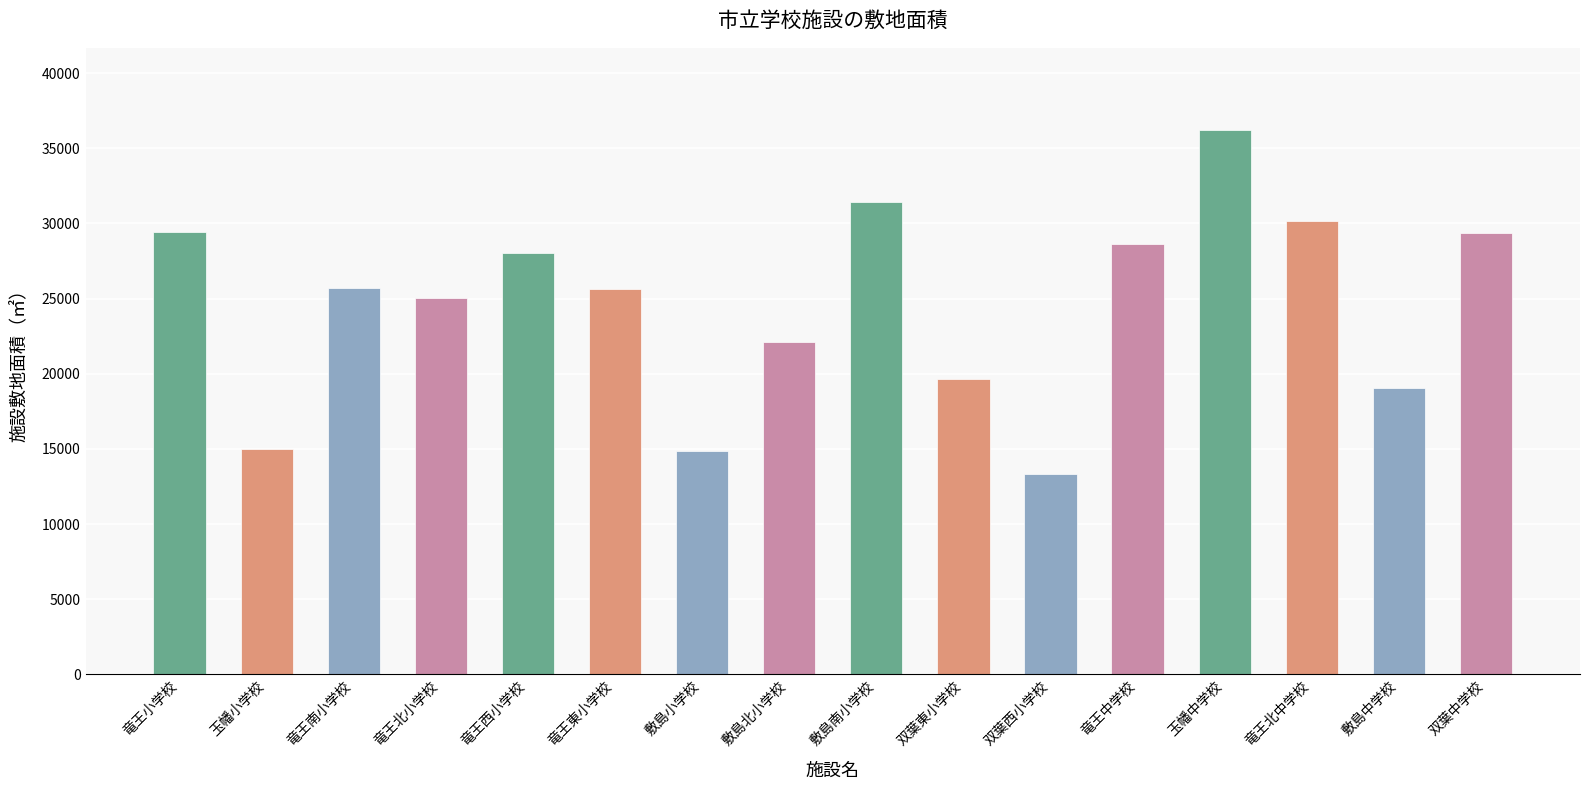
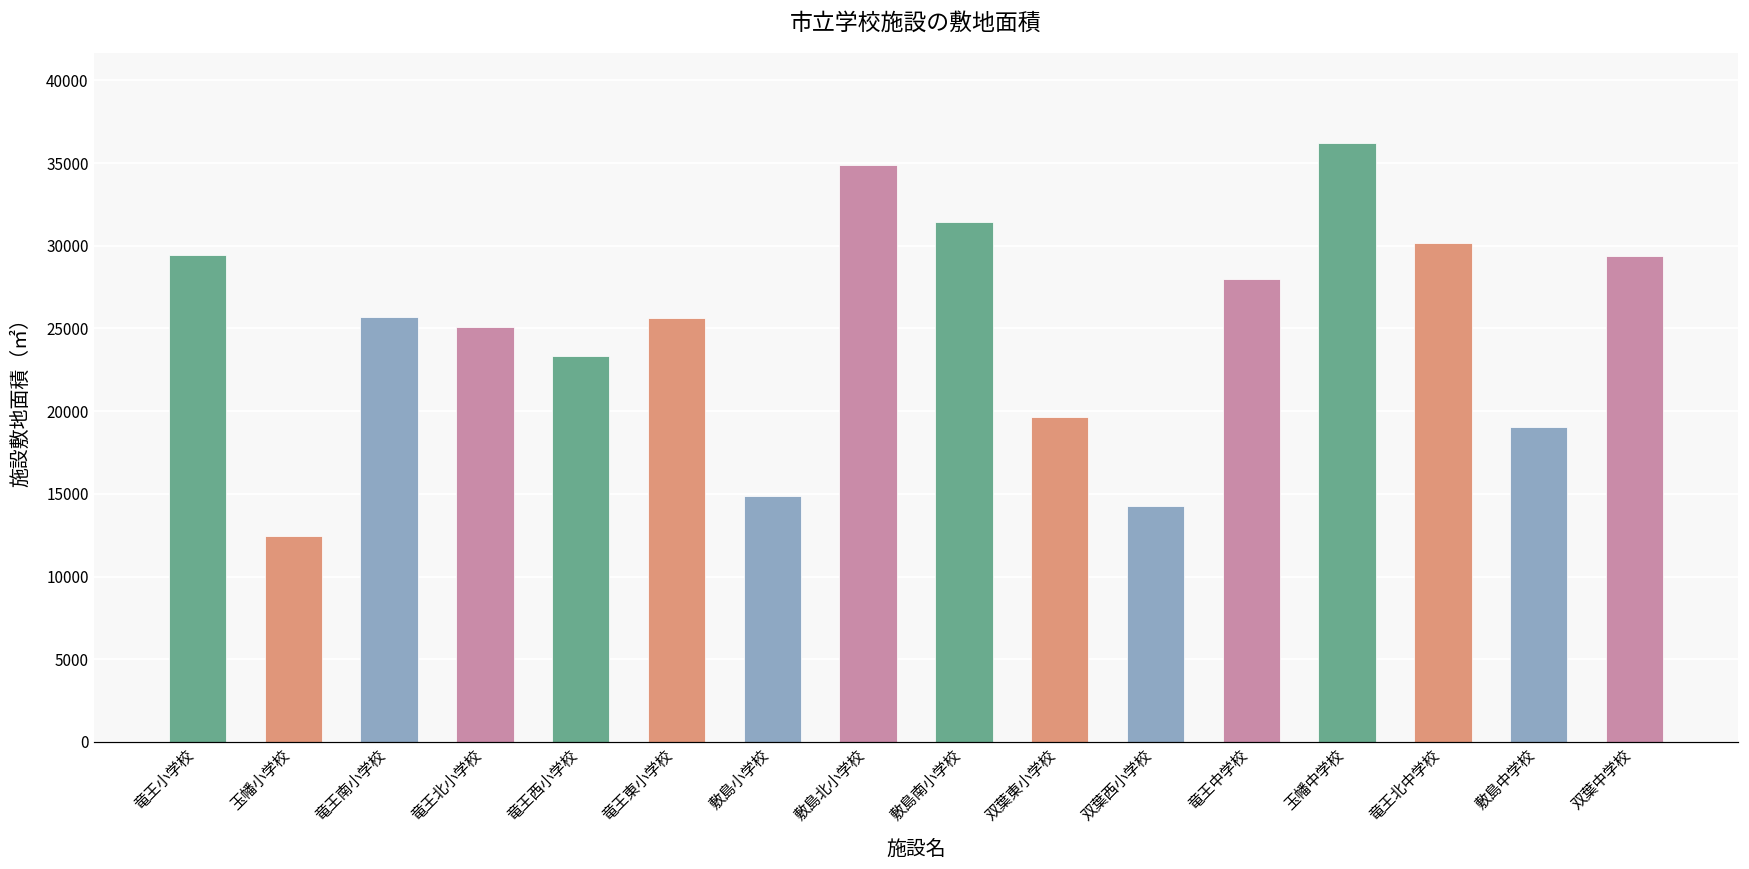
玉幡小学校: 15000 -> 12500
竜王西小学校: 28000 -> 23400
敷島北小学校: 22100 -> 34900
双葉西小学校: 13400 -> 14300
竜王中学校: 28600 -> 28000
